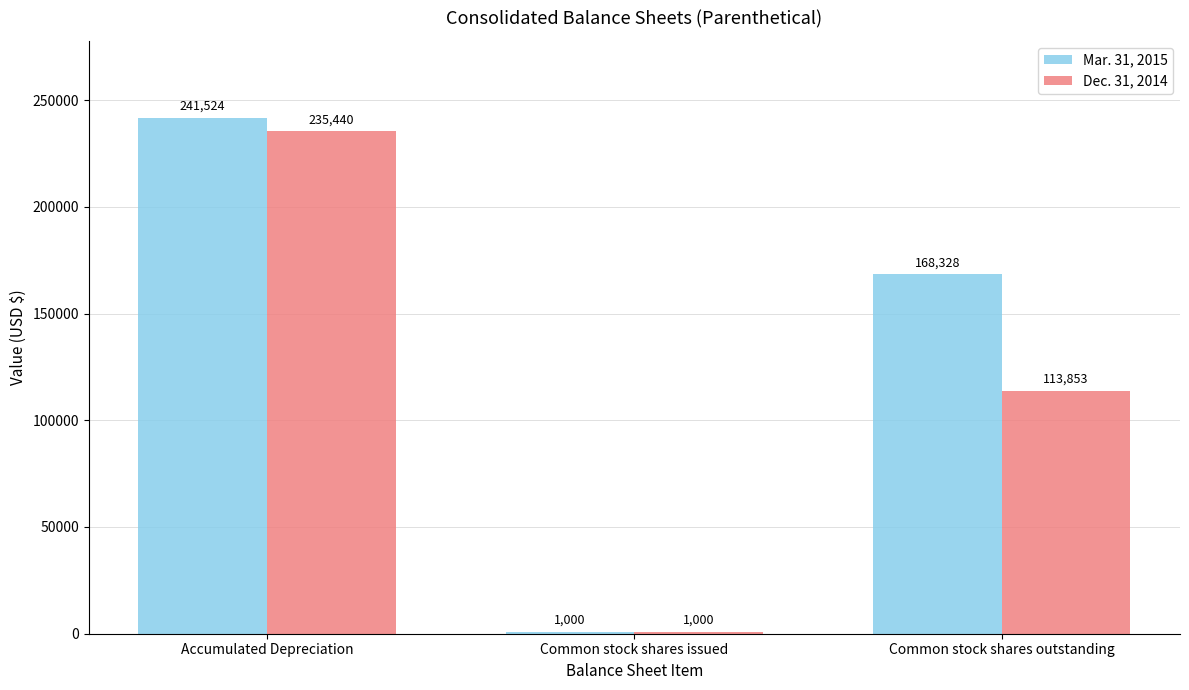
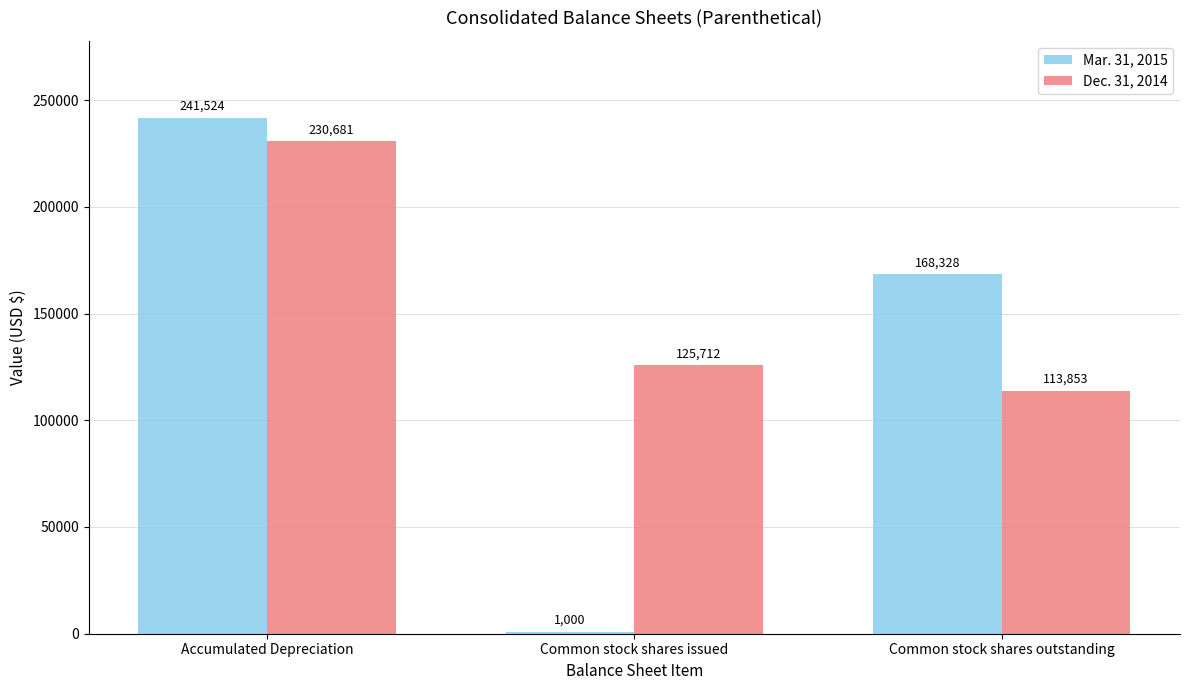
Dec. 31, 2014, Accumulated Depreciation: 235,440 -> 230,681
Dec. 31, 2014, Common stock shares issued: 1,000 -> 125,712
